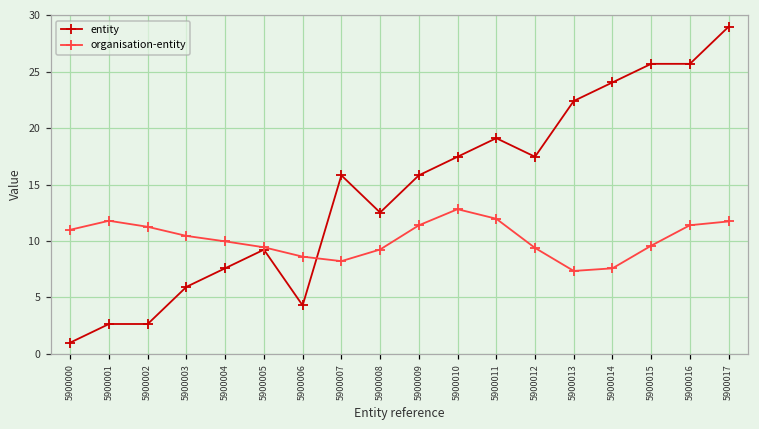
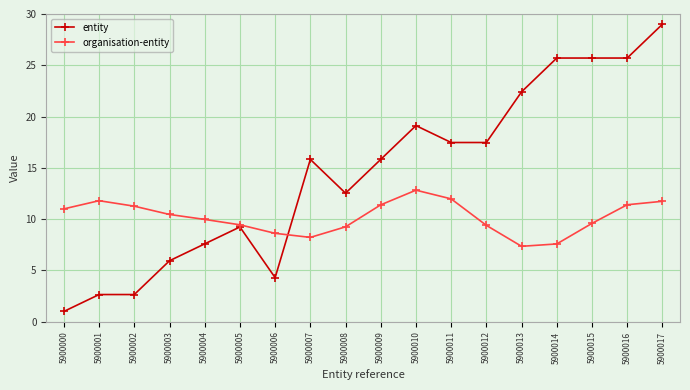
entity, 5900010: 17.5 -> 19.1
entity, 5900011: 19.1 -> 17.5
entity, 5900014: 24.1 -> 25.7
